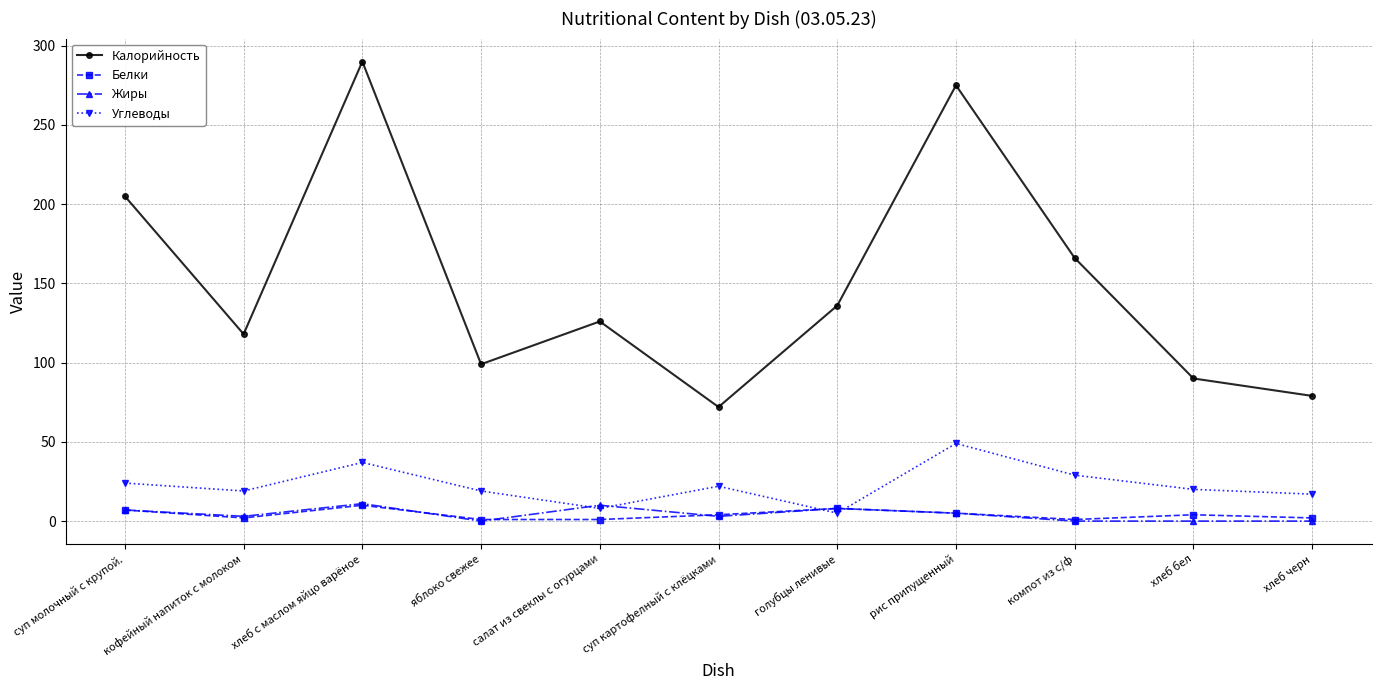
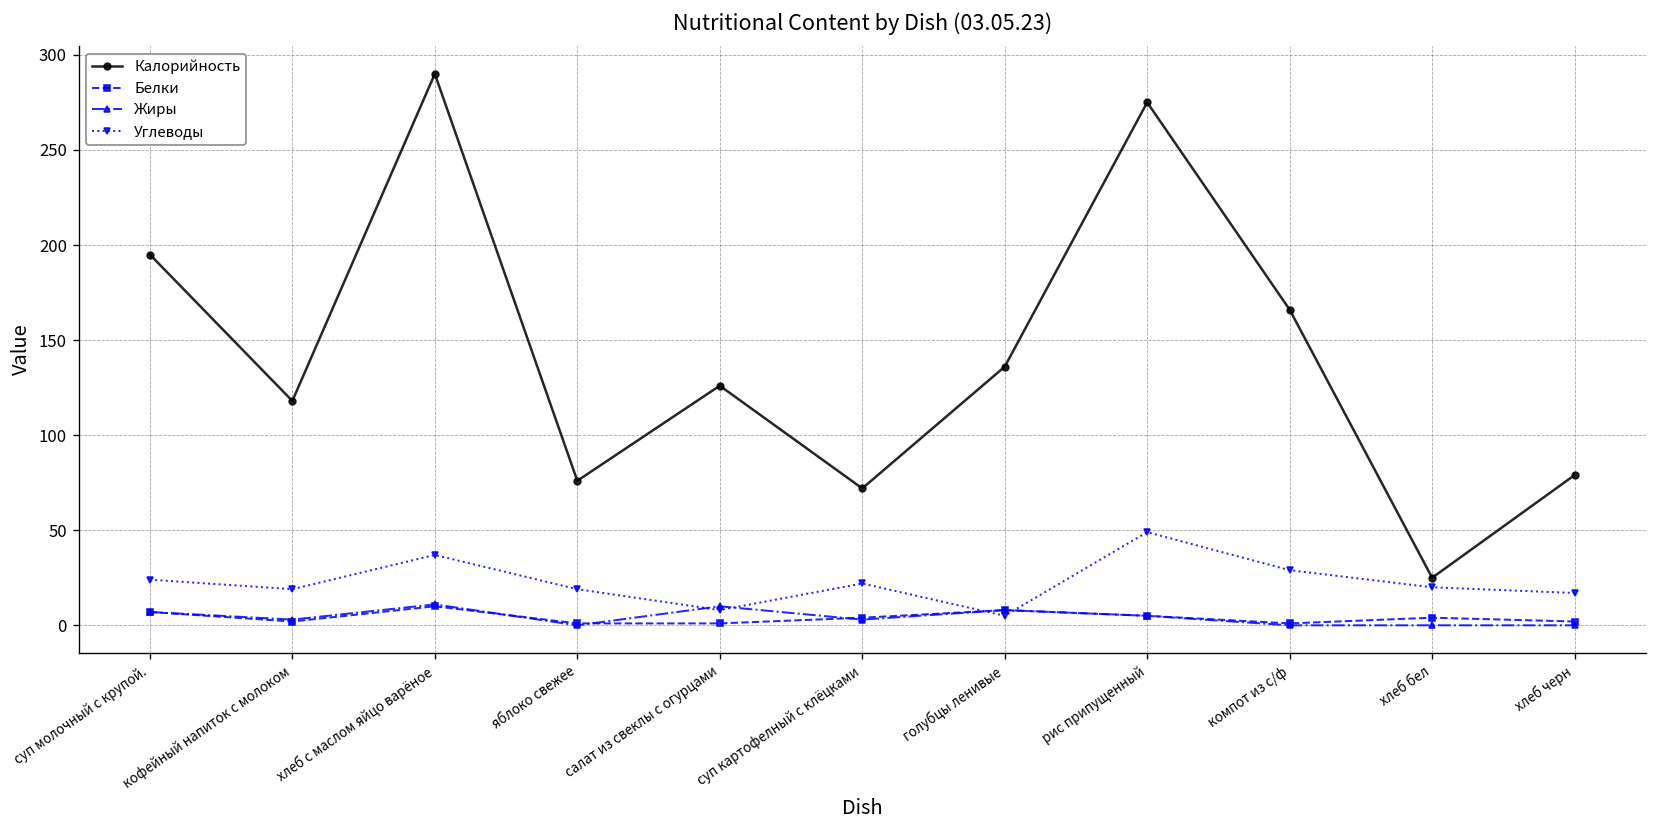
Калорийность, суп молочный с крупой.: 205 -> 195
Калорийность, яблоко свежее: 99 -> 76
Калорийность, хлеб бел: 90 -> 25
